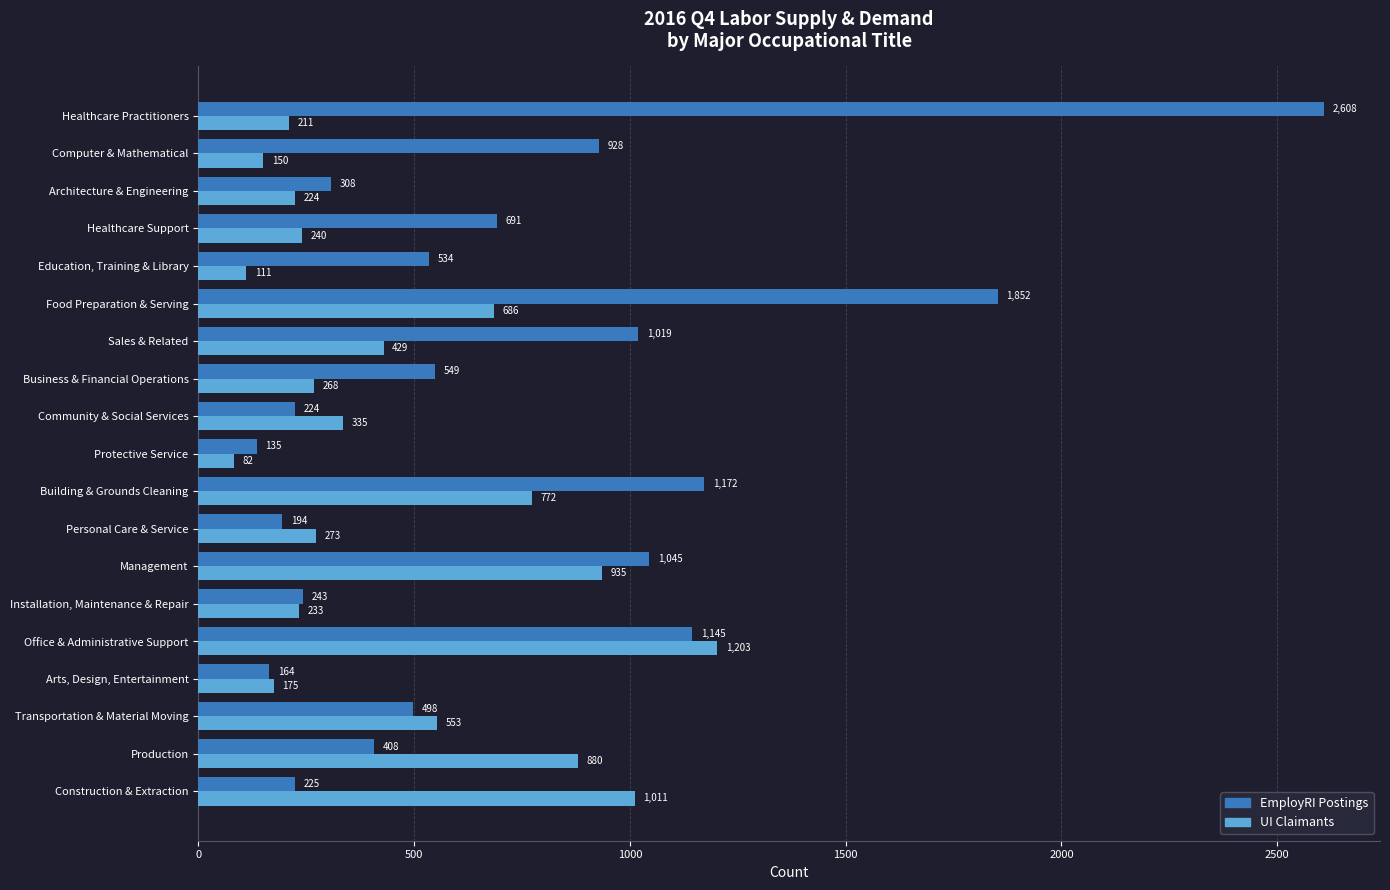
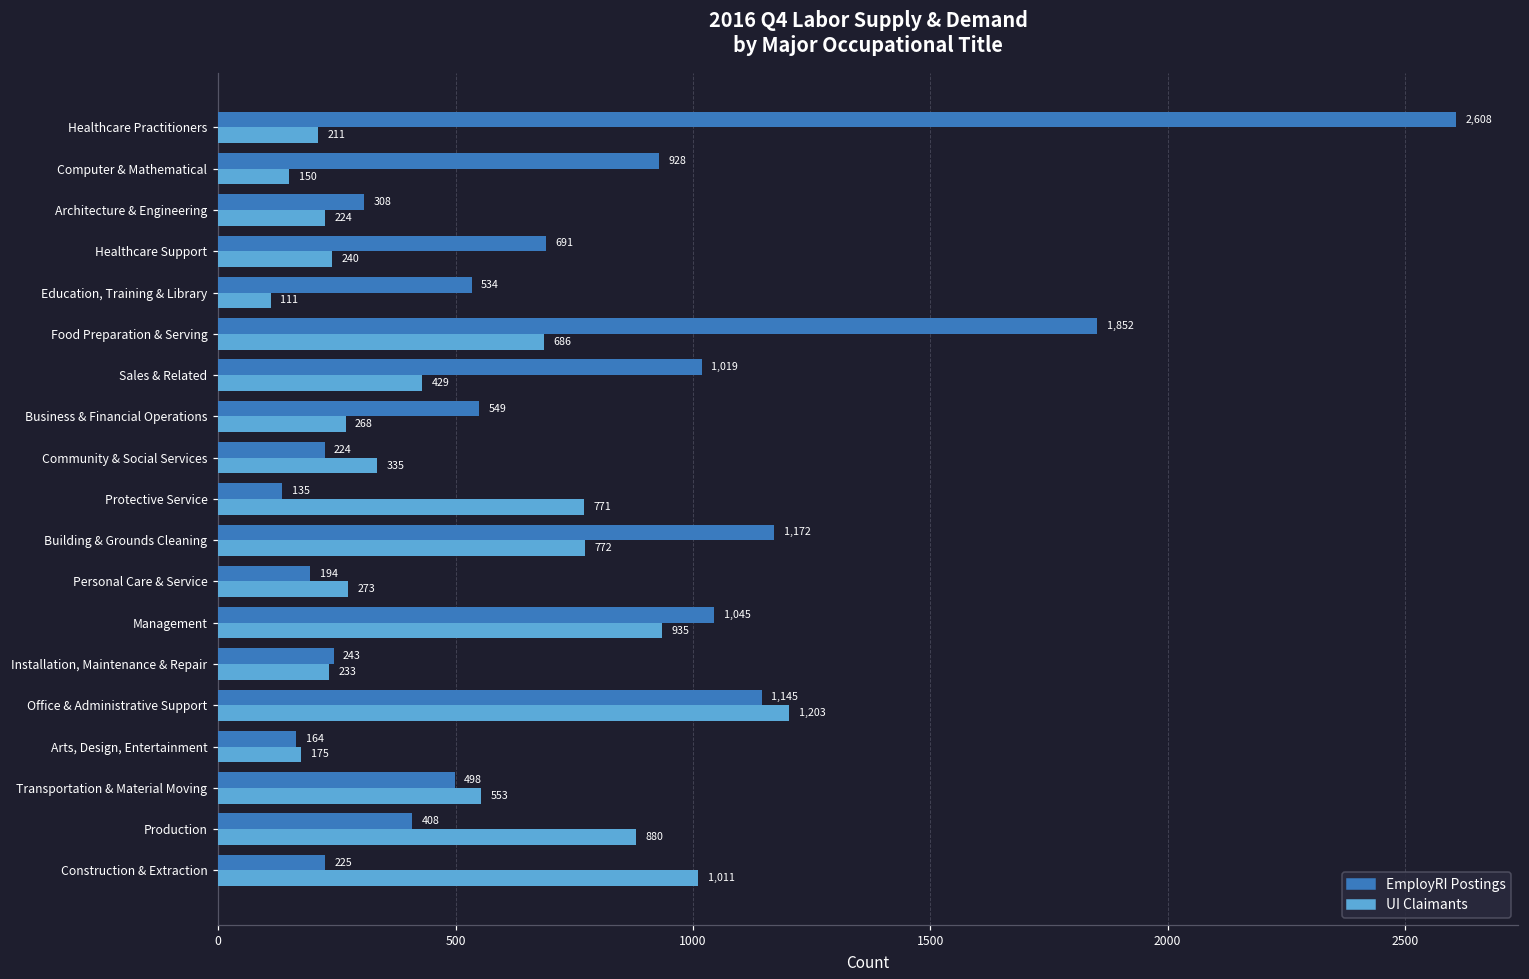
UI Claimants, Protective Service: 82 -> 771
